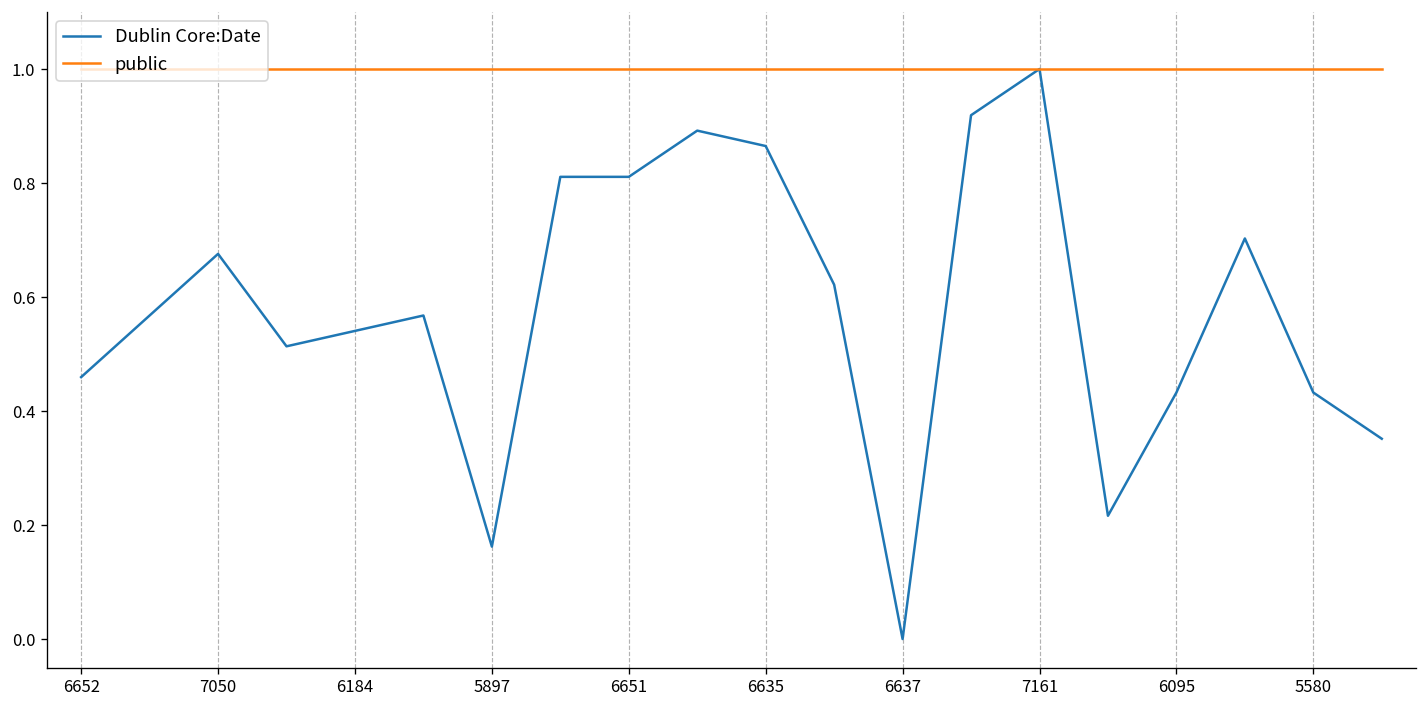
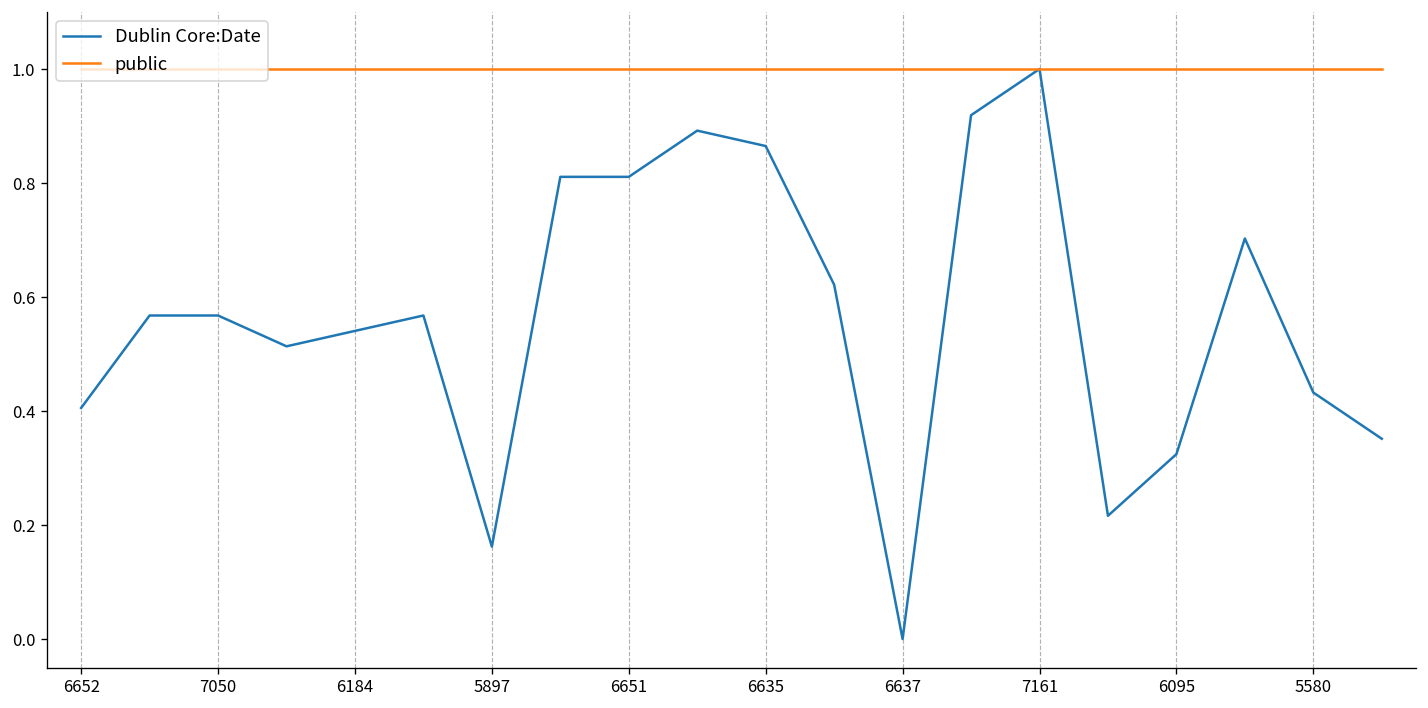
Dublin Core:Date, 6652: 0.46 -> 0.41
Dublin Core:Date, 7050: 0.68 -> 0.57
Dublin Core:Date, 6095: 0.43 -> 0.32
